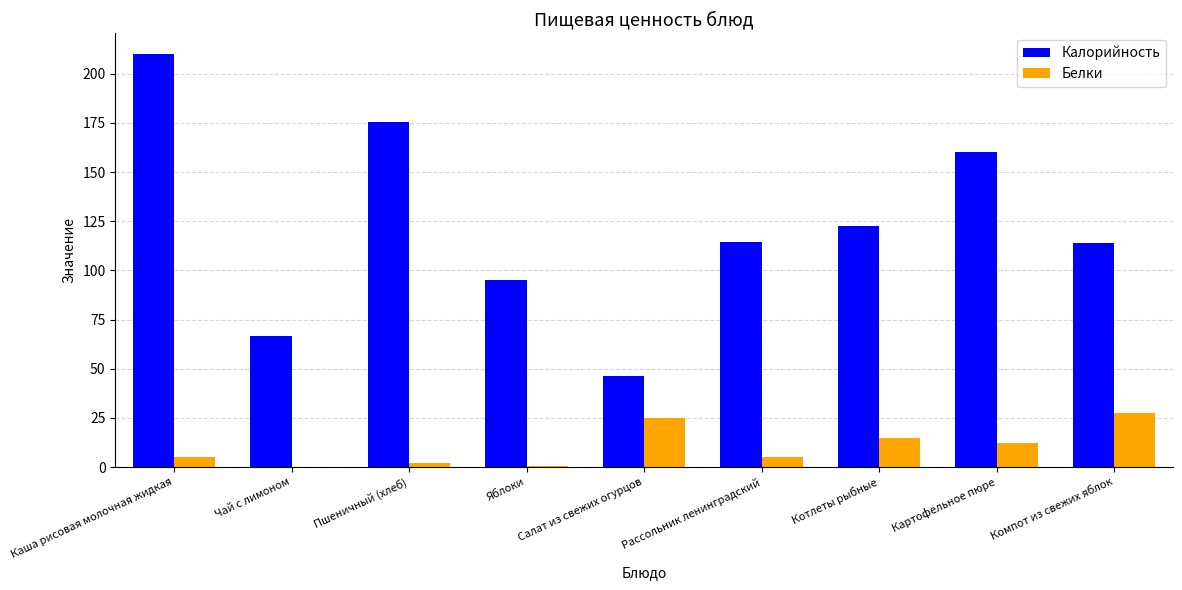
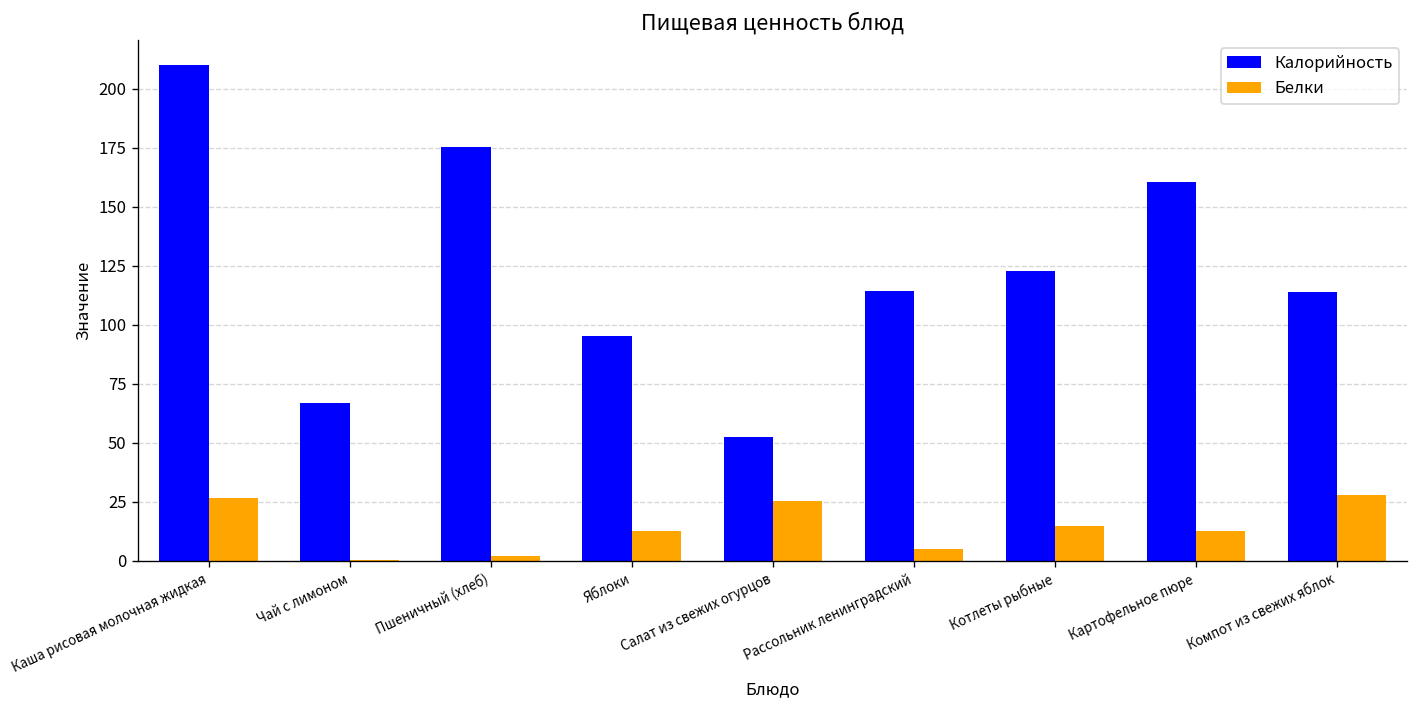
Белки, Каша рисовая молочная жидкая: 5 -> 26
Белки, Яблоки: 1 -> 13
Калорийность, Салат из свежих огурцов: 46 -> 52
